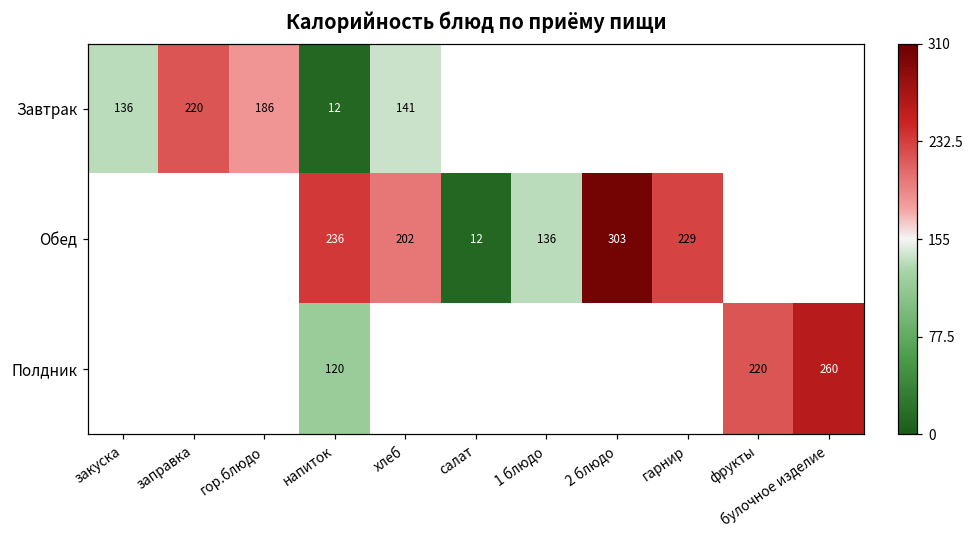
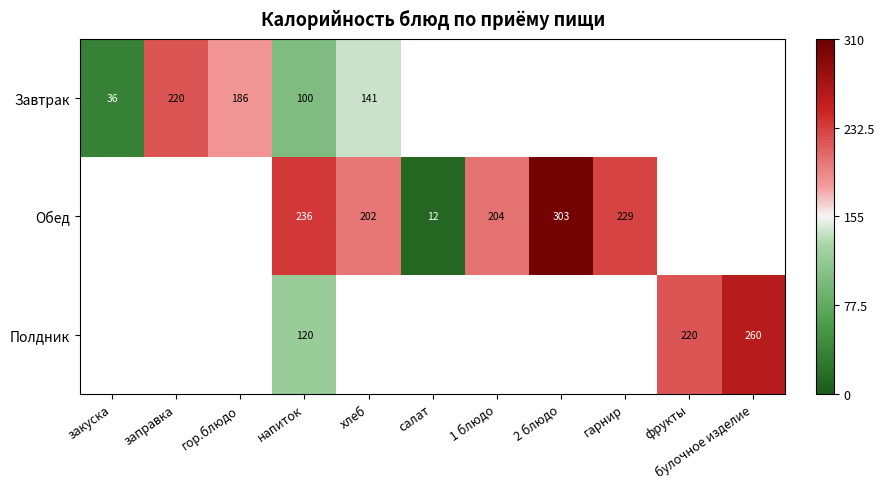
Завтрак, закуска: 136 -> 36
Завтрак, напиток: 12 -> 100
Обед, 1 блюдо: 136 -> 204
